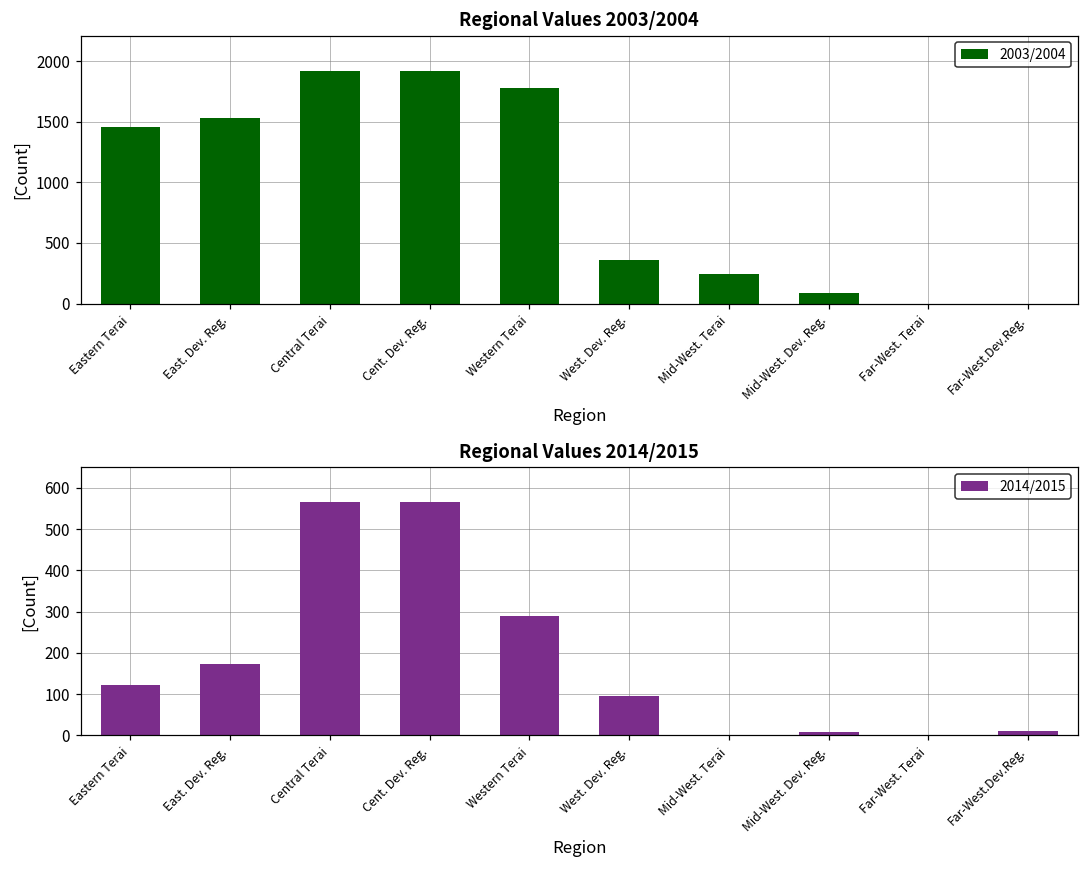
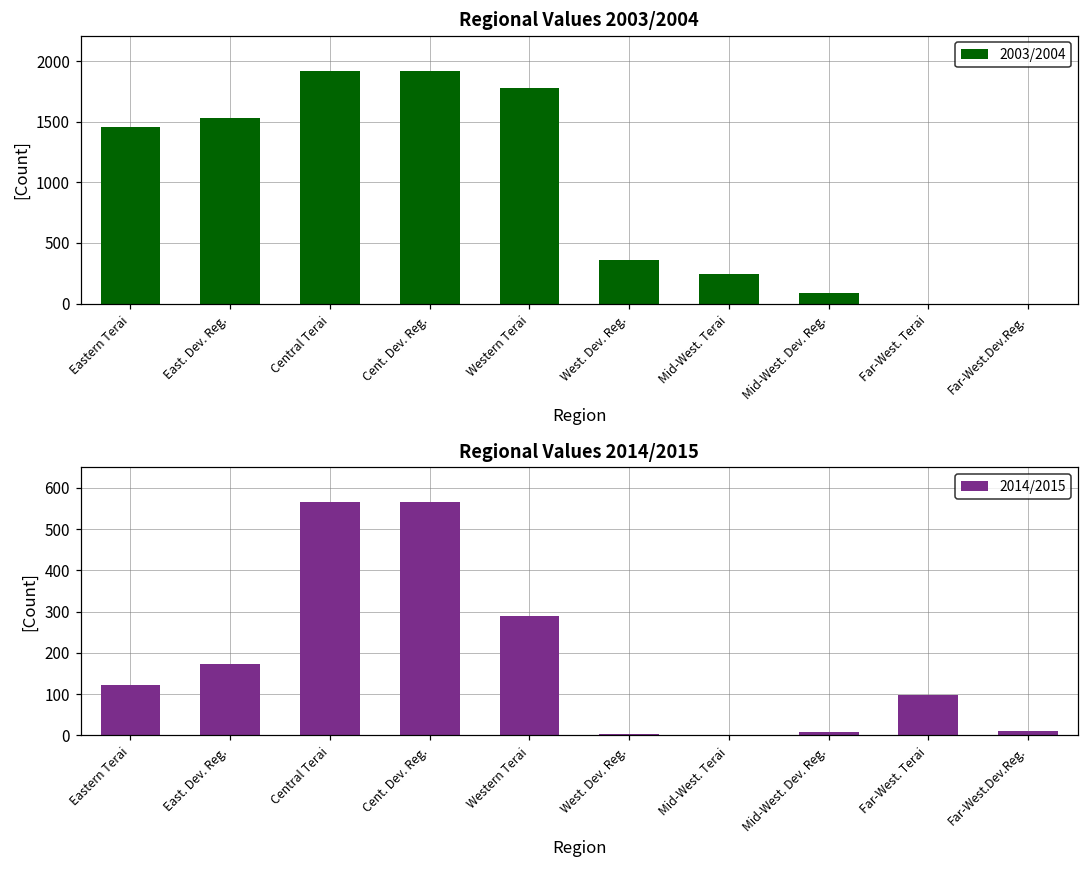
Regional Values 2014/2015, West. Dev. Reg.: 100 -> 0
Regional Values 2014/2015, Far-West. Terai: 0 -> 100
